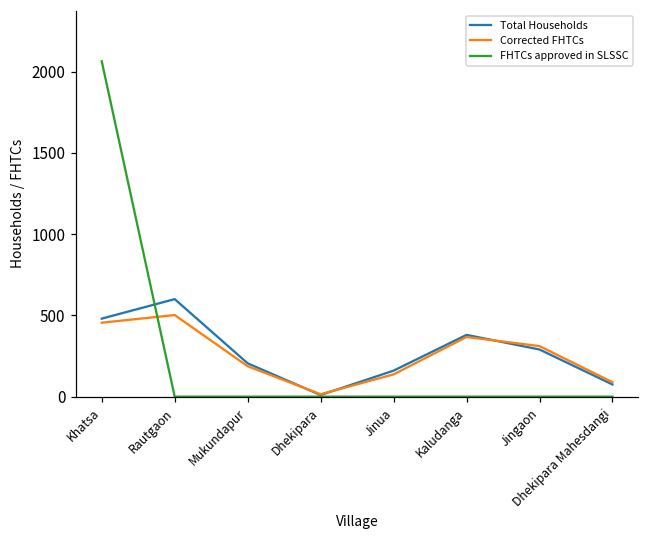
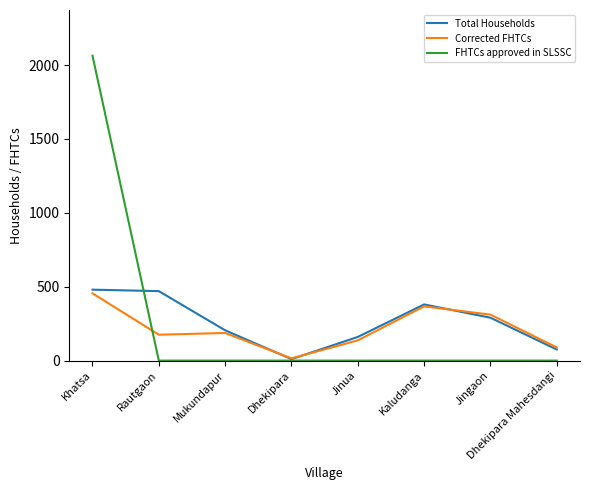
Total Households, Rautgaon: 600 -> 470
Corrected FHTCs, Rautgaon: 500 -> 180
